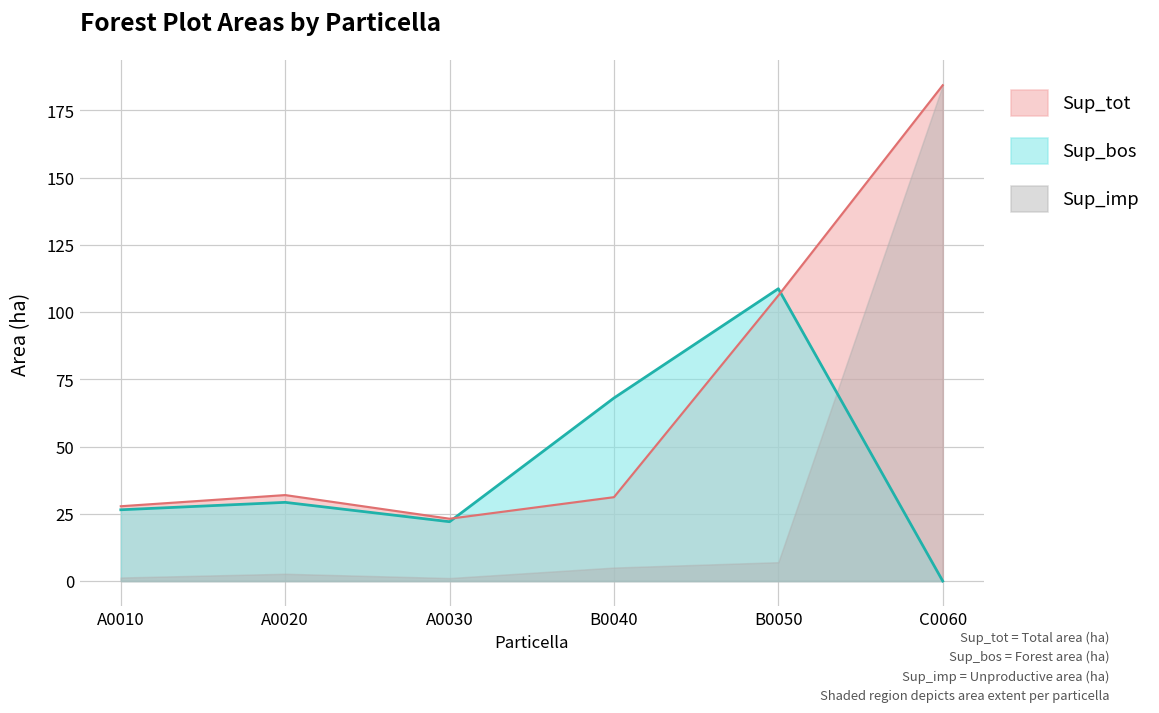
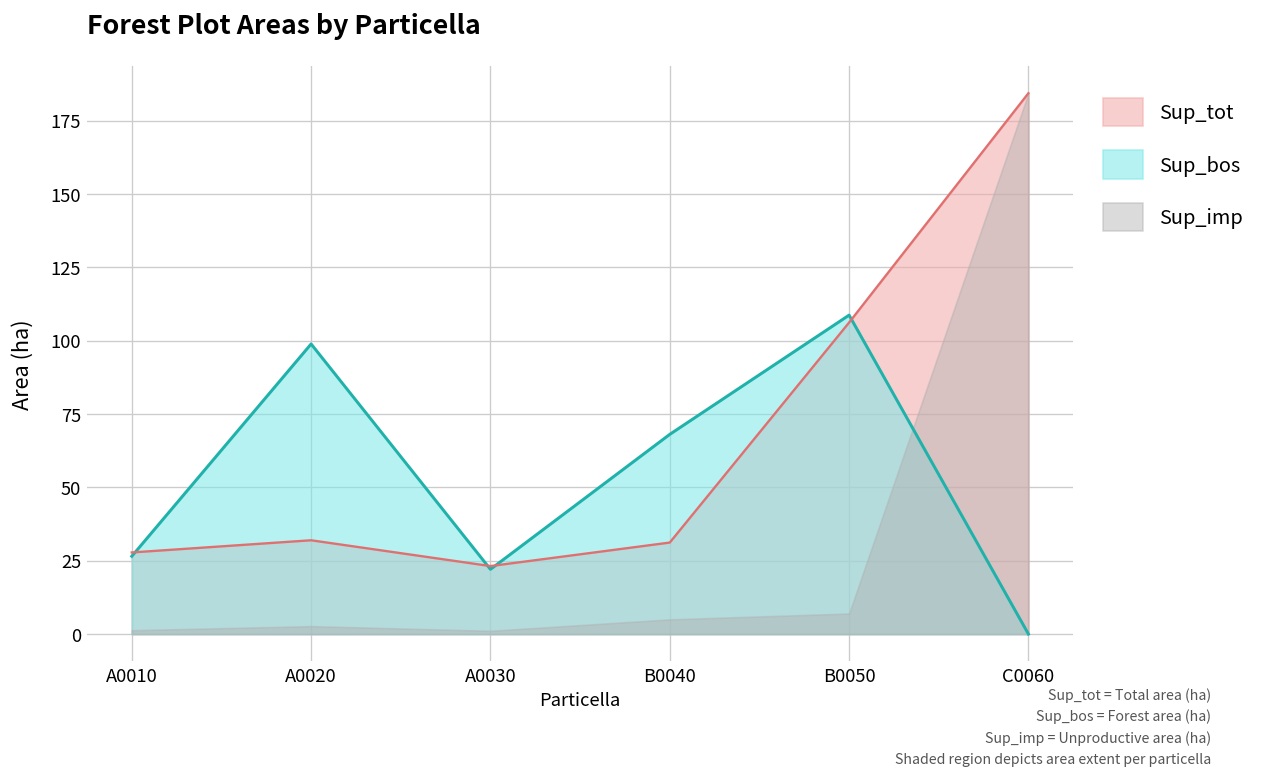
Sup_bos, A0020: 29 -> 99
